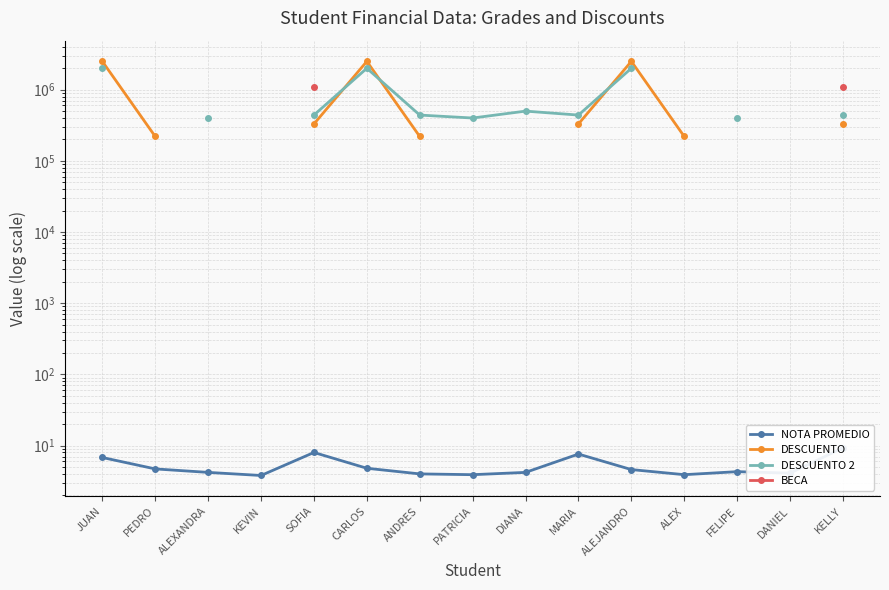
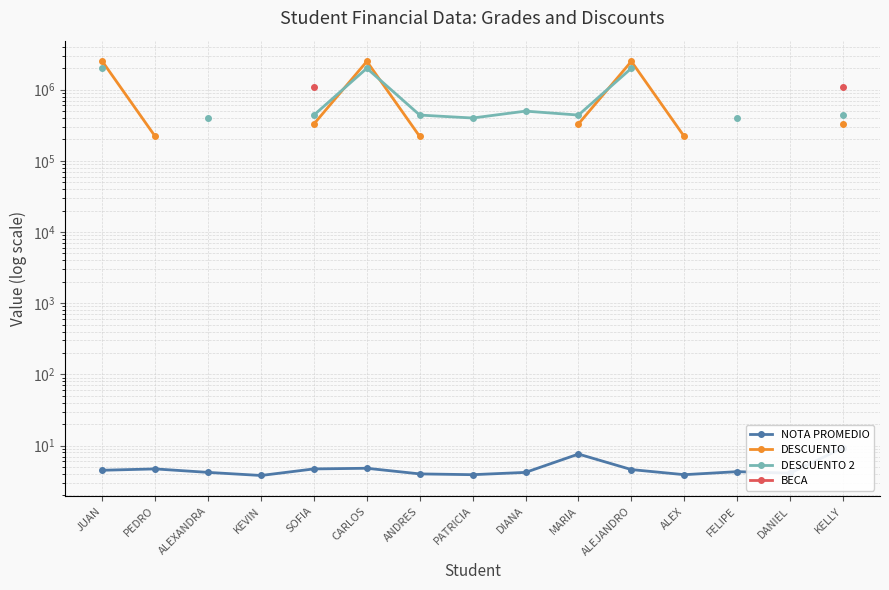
NOTA PROMEDIO, JUAN: 7 -> 5
NOTA PROMEDIO, SOFIA: 8 -> 5
